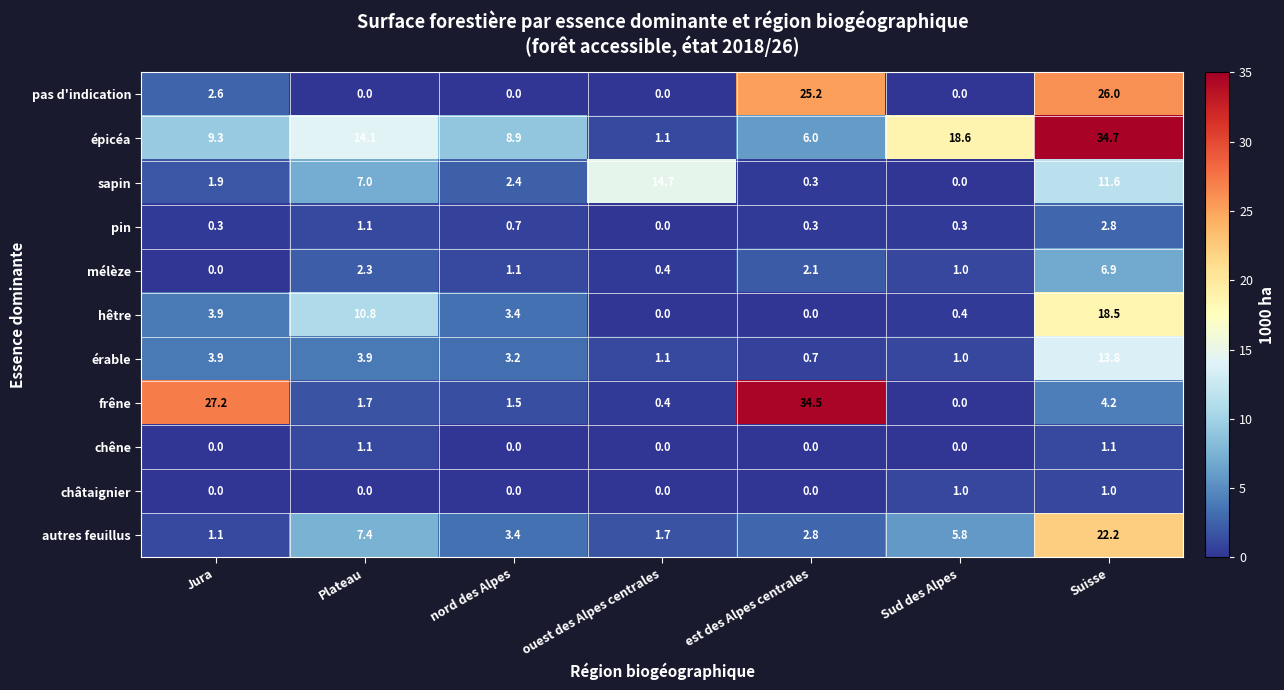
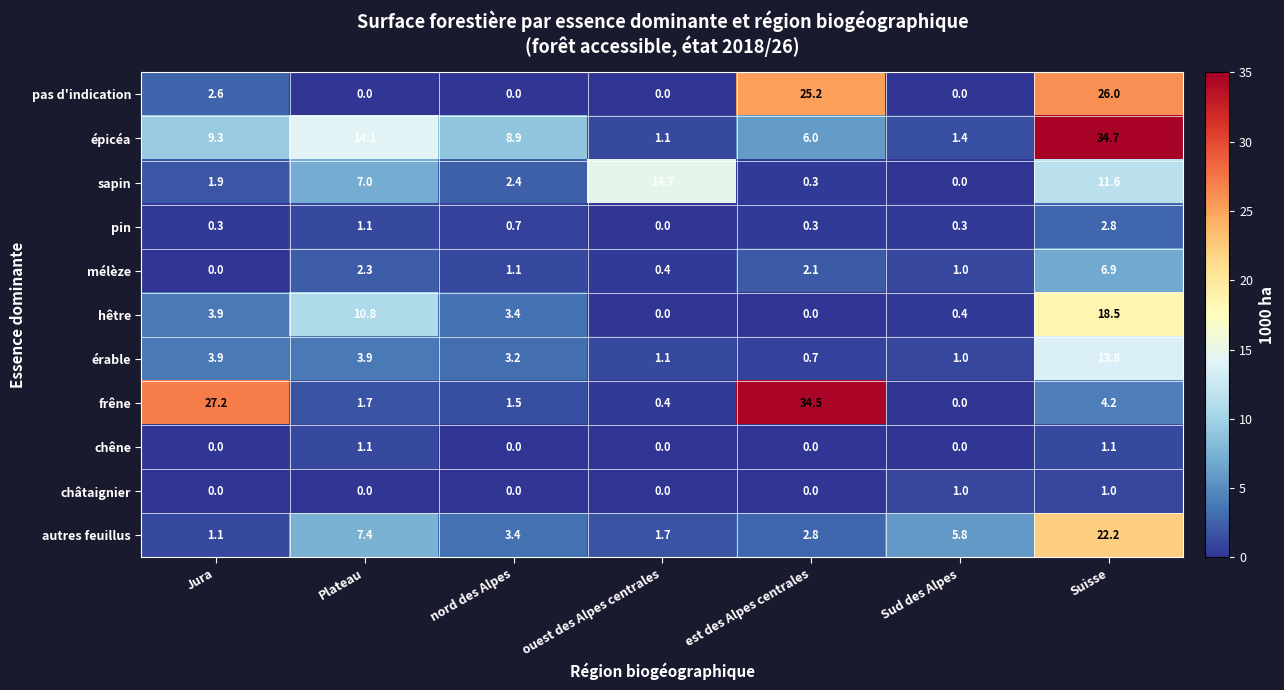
épicéa, Sud des Alpes: 18.6 -> 1.4
